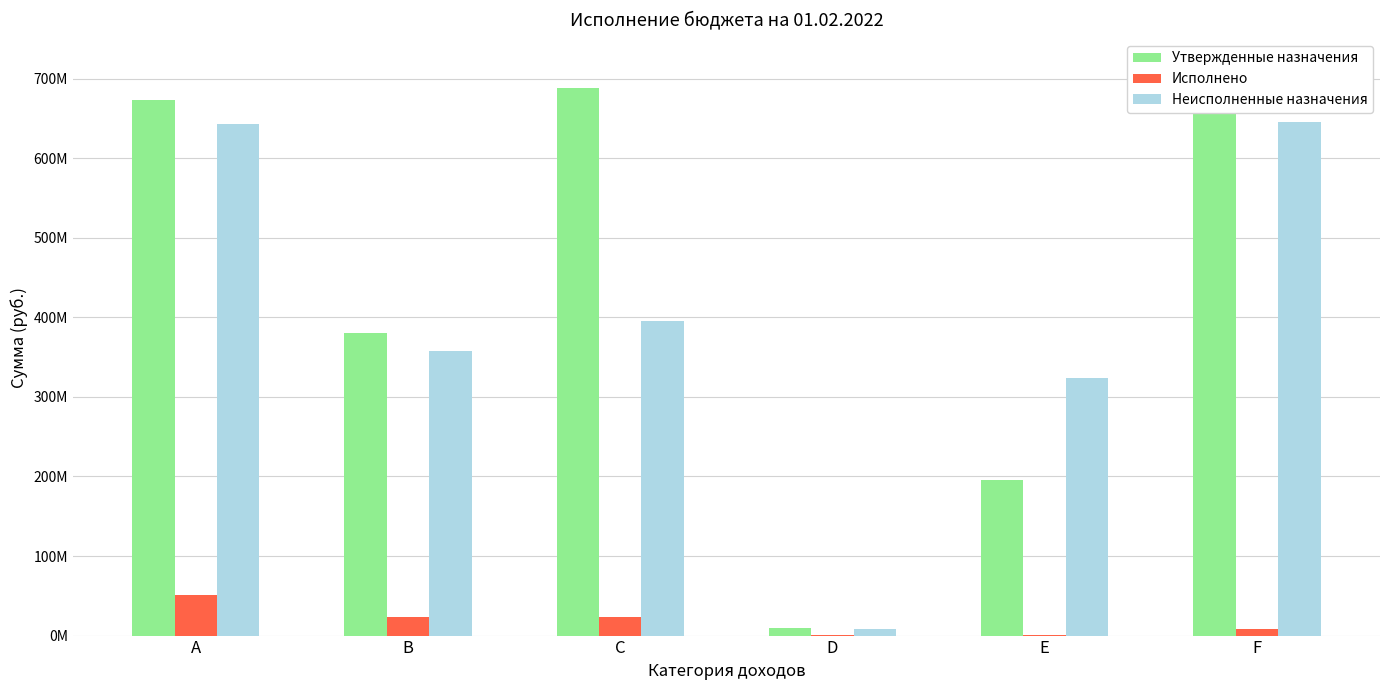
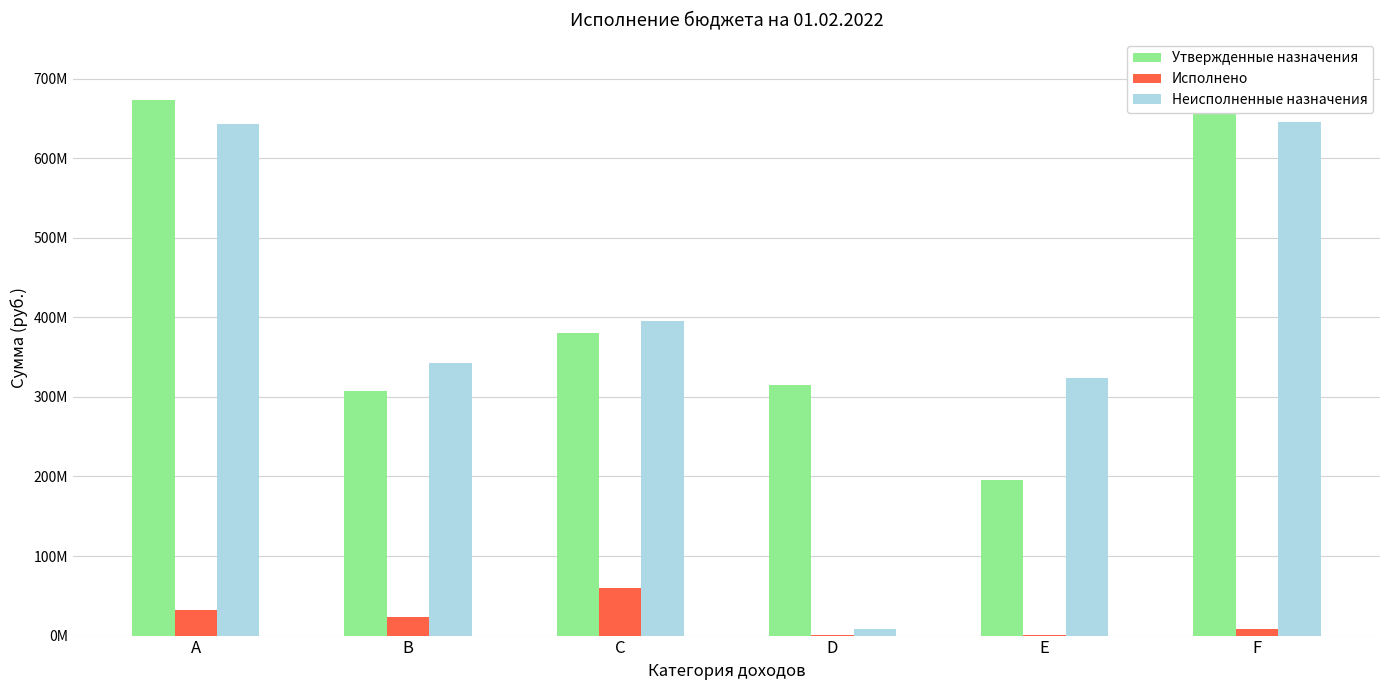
Исполнено, A: 50000000 -> 30000000
Утвержденные назначения, B: 380000000 -> 310000000
Неисполненные назначения, B: 360000000 -> 340000000
Утвержденные назначения, C: 690000000 -> 380000000
Исполнено, C: 20000000 -> 60000000
Утвержденные назначения, D: 10000000 -> 310000000
